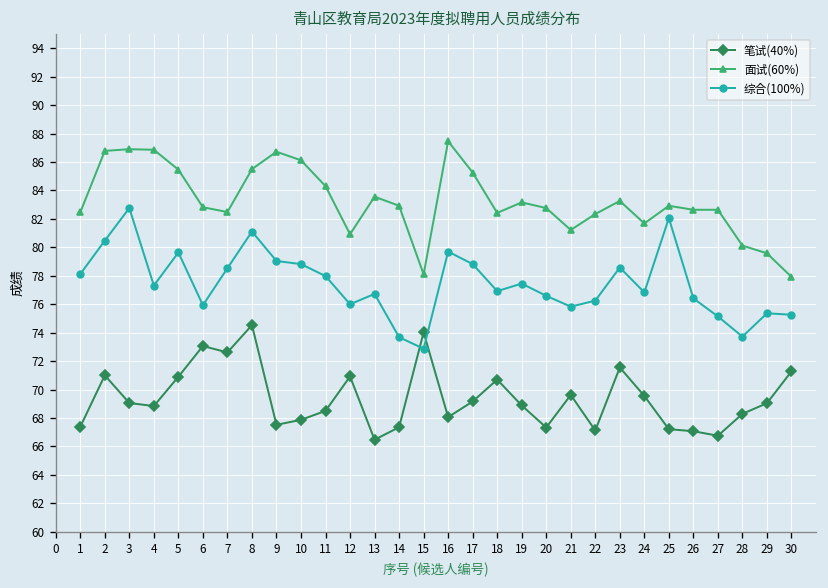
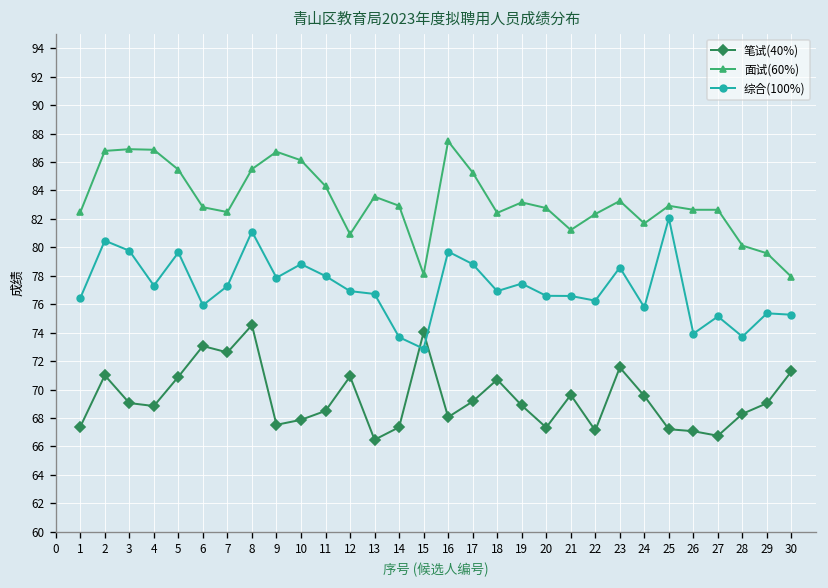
综合(100%), 1: 78.1 -> 76.4
综合(100%), 3: 82.8 -> 79.8
综合(100%), 7: 78.5 -> 77.3
综合(100%), 9: 79.0 -> 77.9
综合(100%), 12: 76.0 -> 76.9
综合(100%), 21: 75.8 -> 76.6
综合(100%), 24: 76.8 -> 75.8
综合(100%), 26: 76.4 -> 73.9
